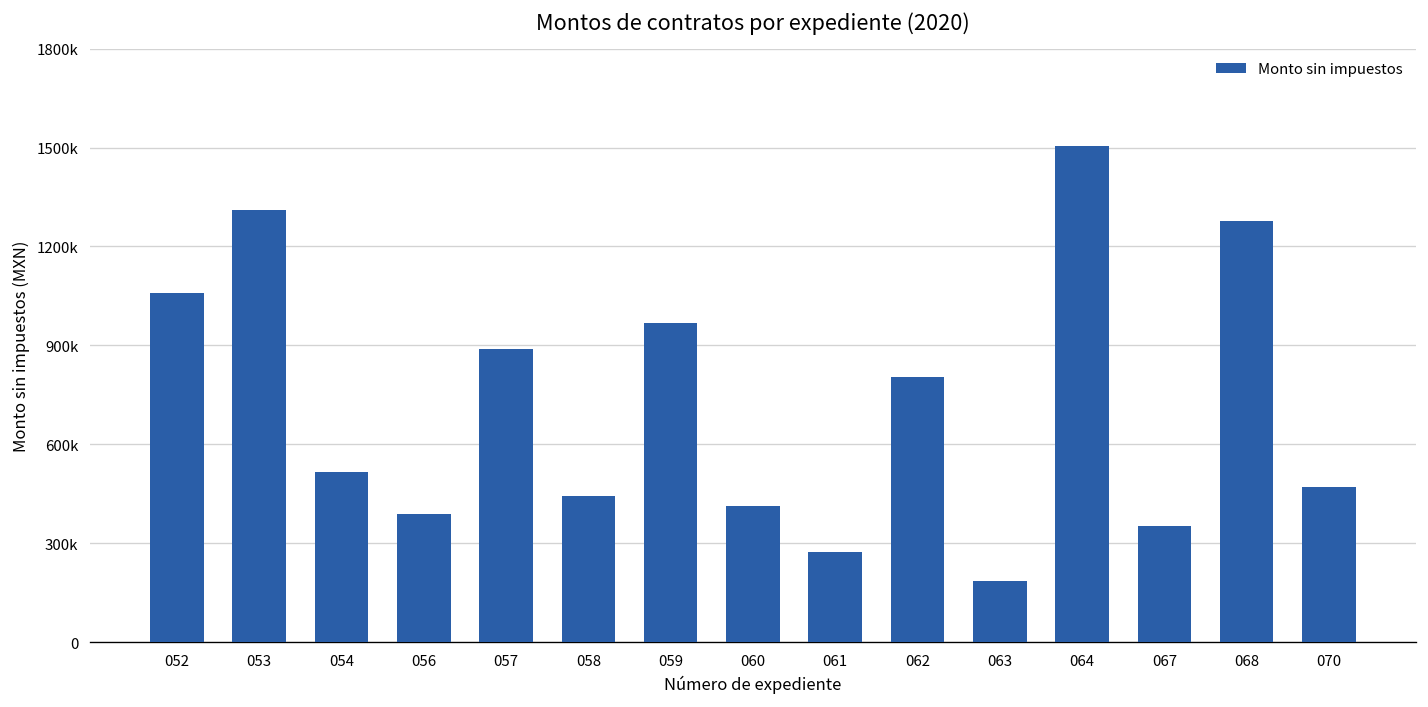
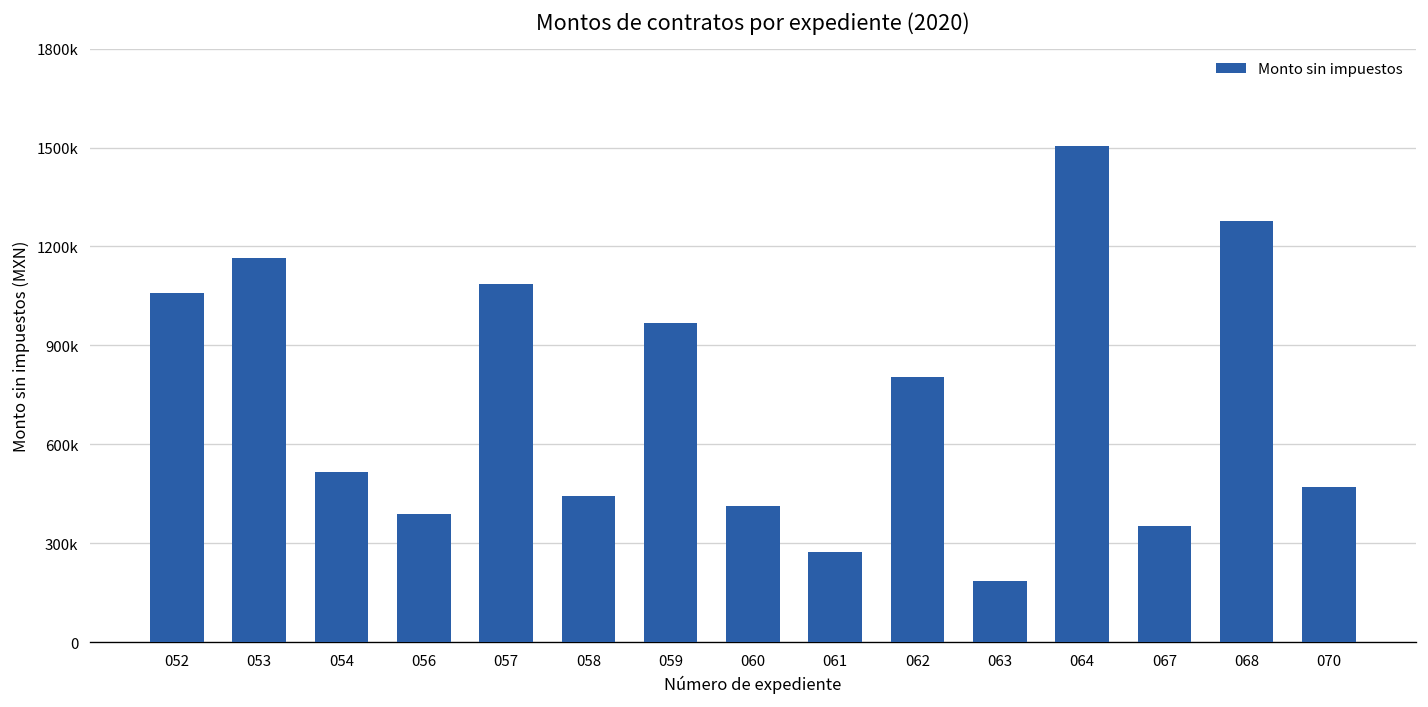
053: 1310000 -> 1160000
057: 890000 -> 1080000
